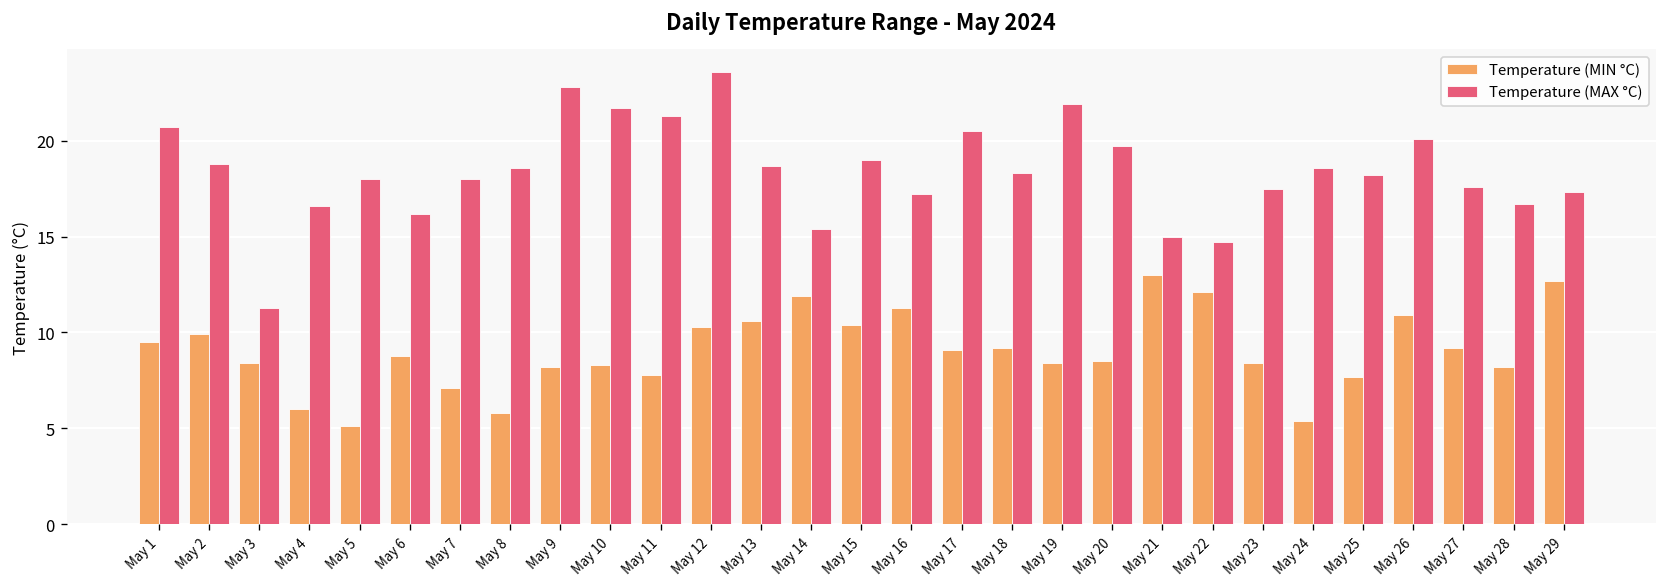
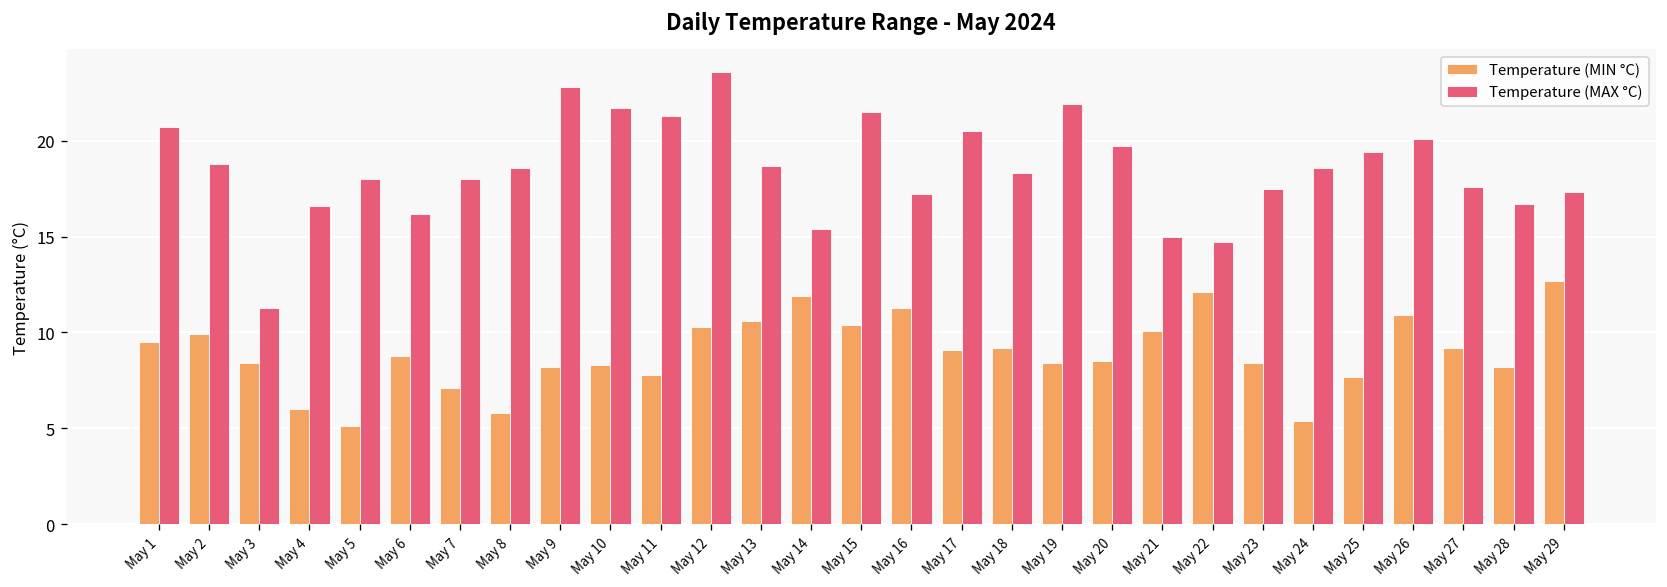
Temperature (MAX °C), May 15: 19.0 -> 21.5
Temperature (MIN °C), May 21: 13.0 -> 10.1
Temperature (MAX °C), May 25: 18.2 -> 19.4
